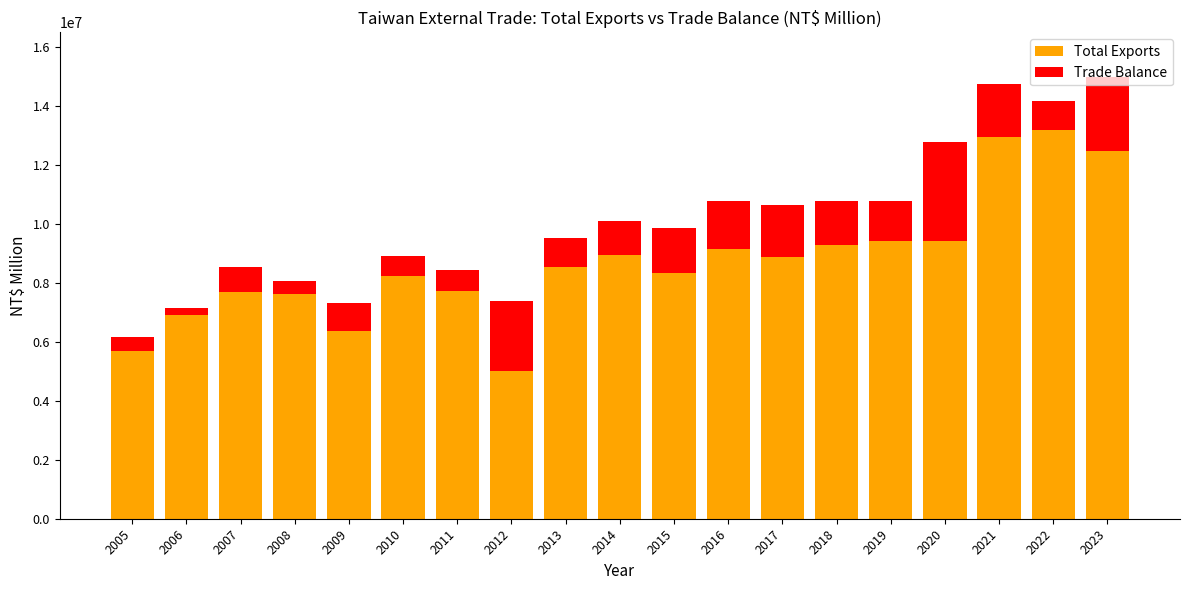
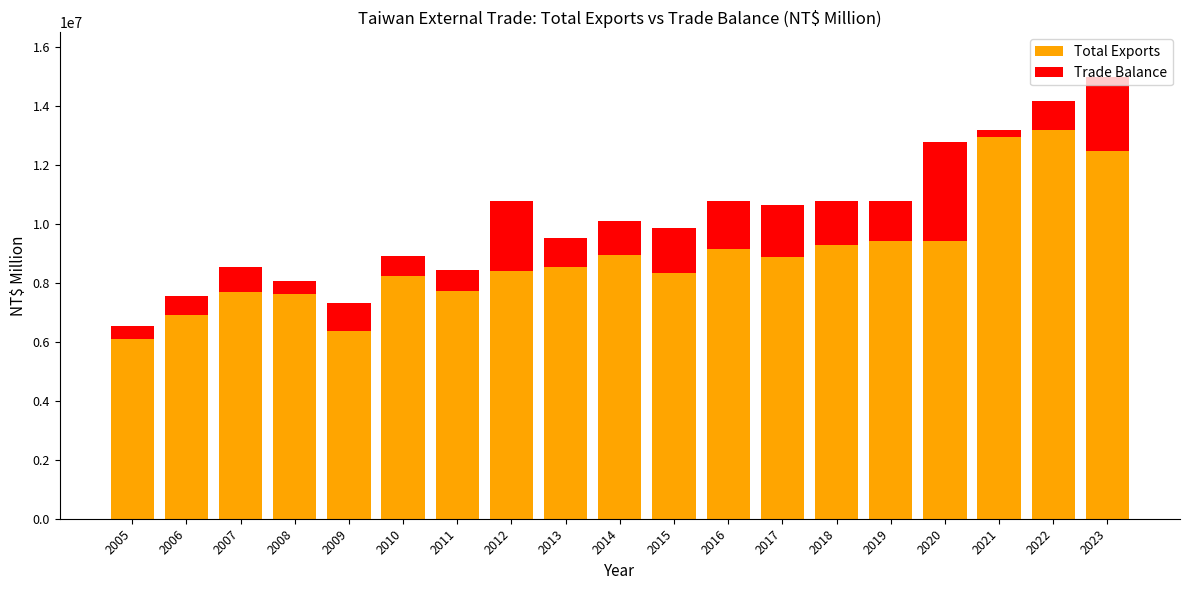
Total Exports, 2005: 5700000 -> 6100000
Trade Balance, 2006: 200000 -> 600000
Total Exports, 2012: 5000000 -> 8400000
Trade Balance, 2021: 1800000 -> 200000
